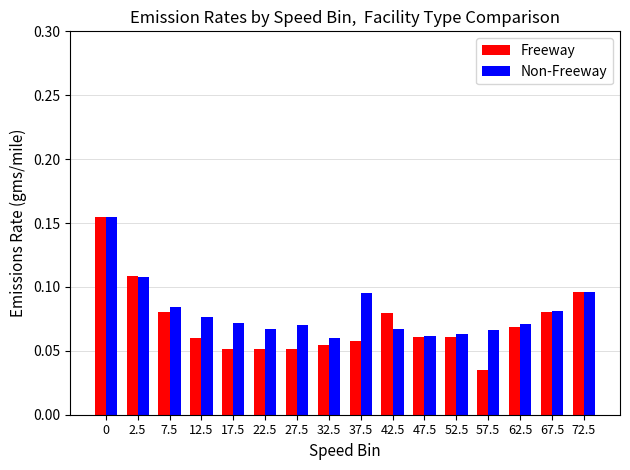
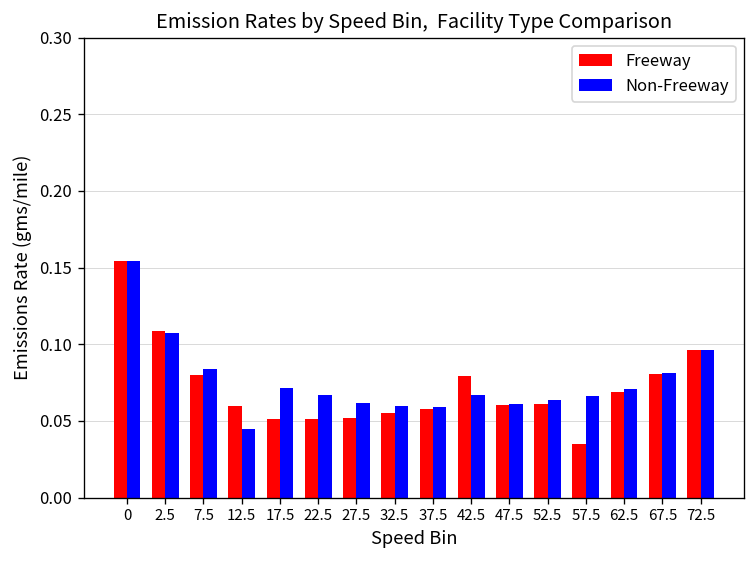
Non-Freeway, 12.5: 0.076 -> 0.045
Non-Freeway, 27.5: 0.070 -> 0.062
Non-Freeway, 37.5: 0.096 -> 0.059
